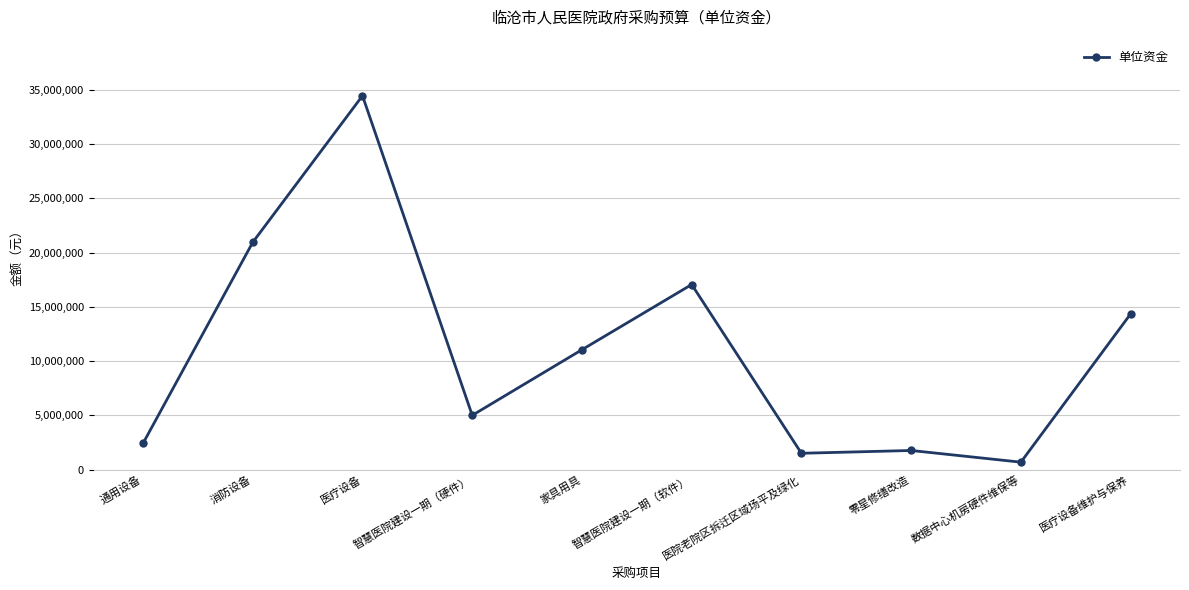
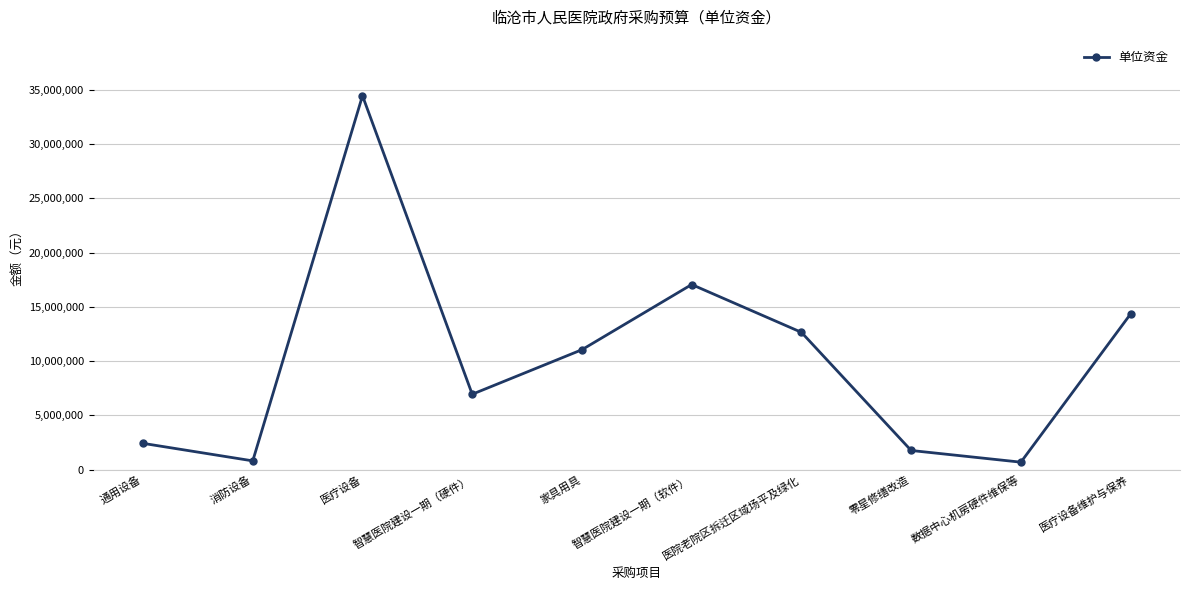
消防设备: 21,000,000 -> 800,000
智慧医院建设一期（硬件）: 5,000,000 -> 6,900,000
医院老院区拆迁区域场平及绿化: 1,500,000 -> 12,700,000
